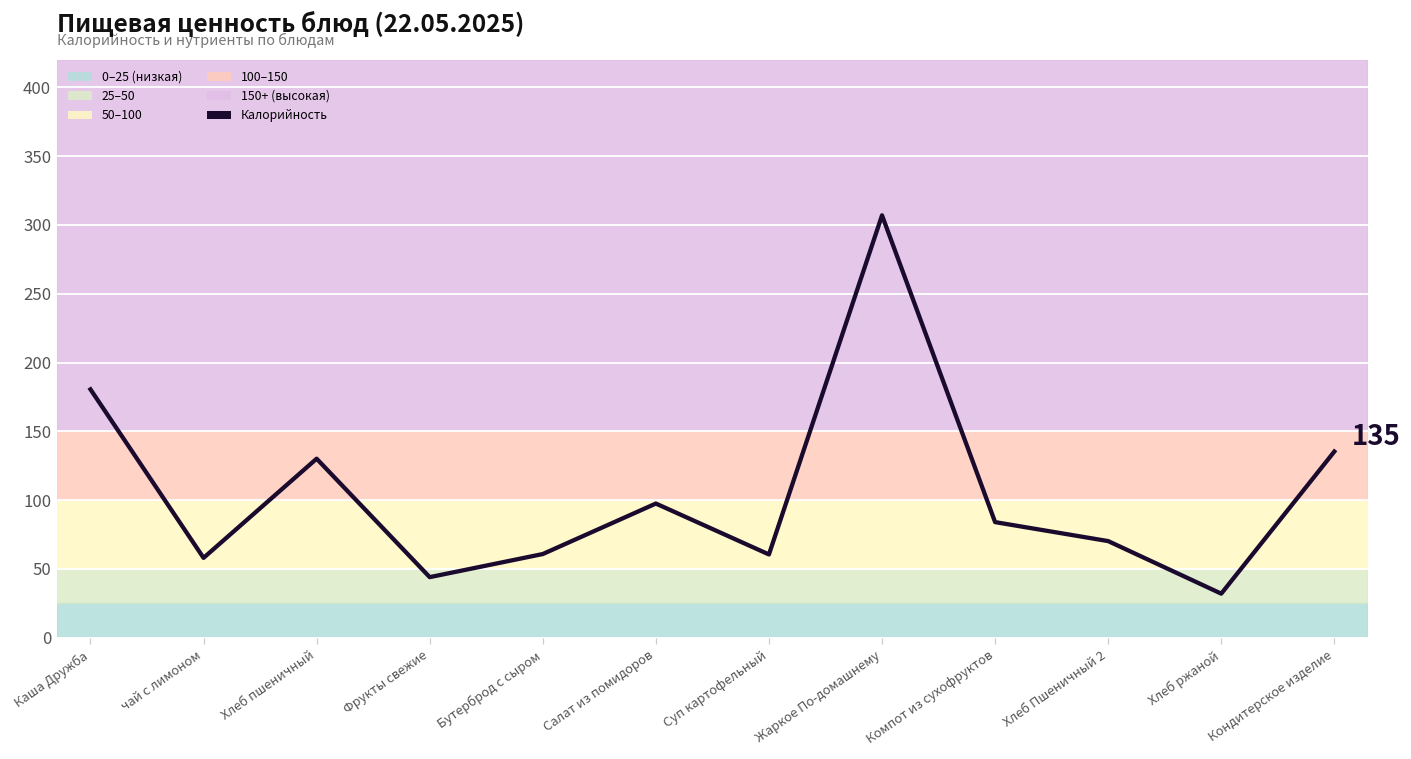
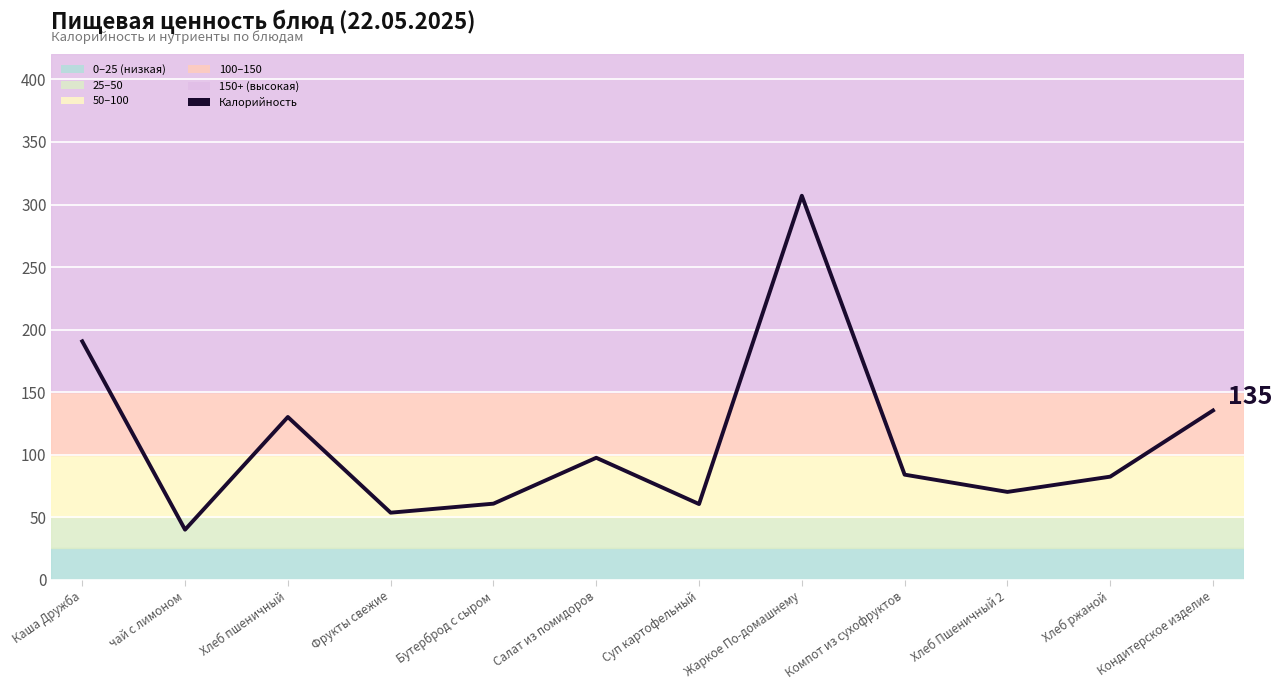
Калорийность, Каша Дружба: 181 -> 191
Калорийность, чай с лимоном: 58 -> 40
Калорийность, Фрукты свежие: 44 -> 54
Калорийность, Хлеб ржаной: 32 -> 82
